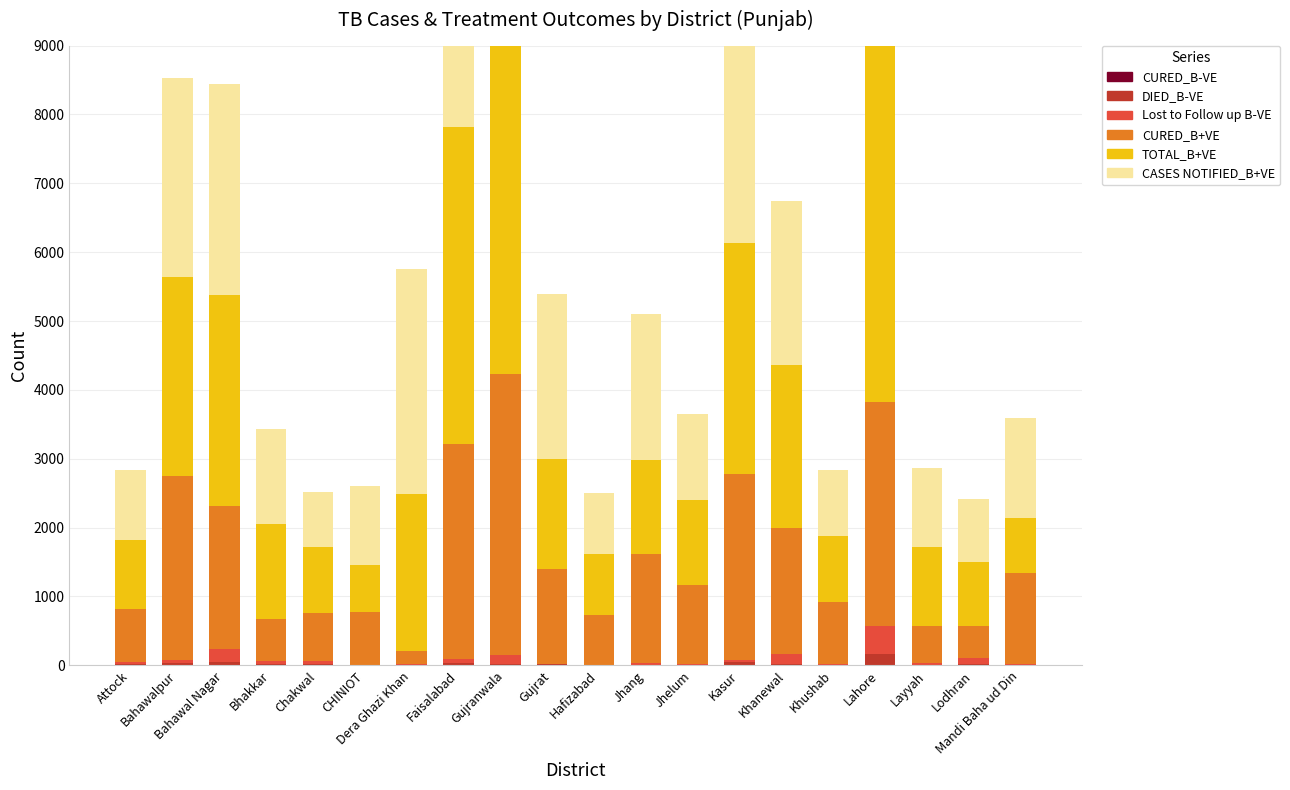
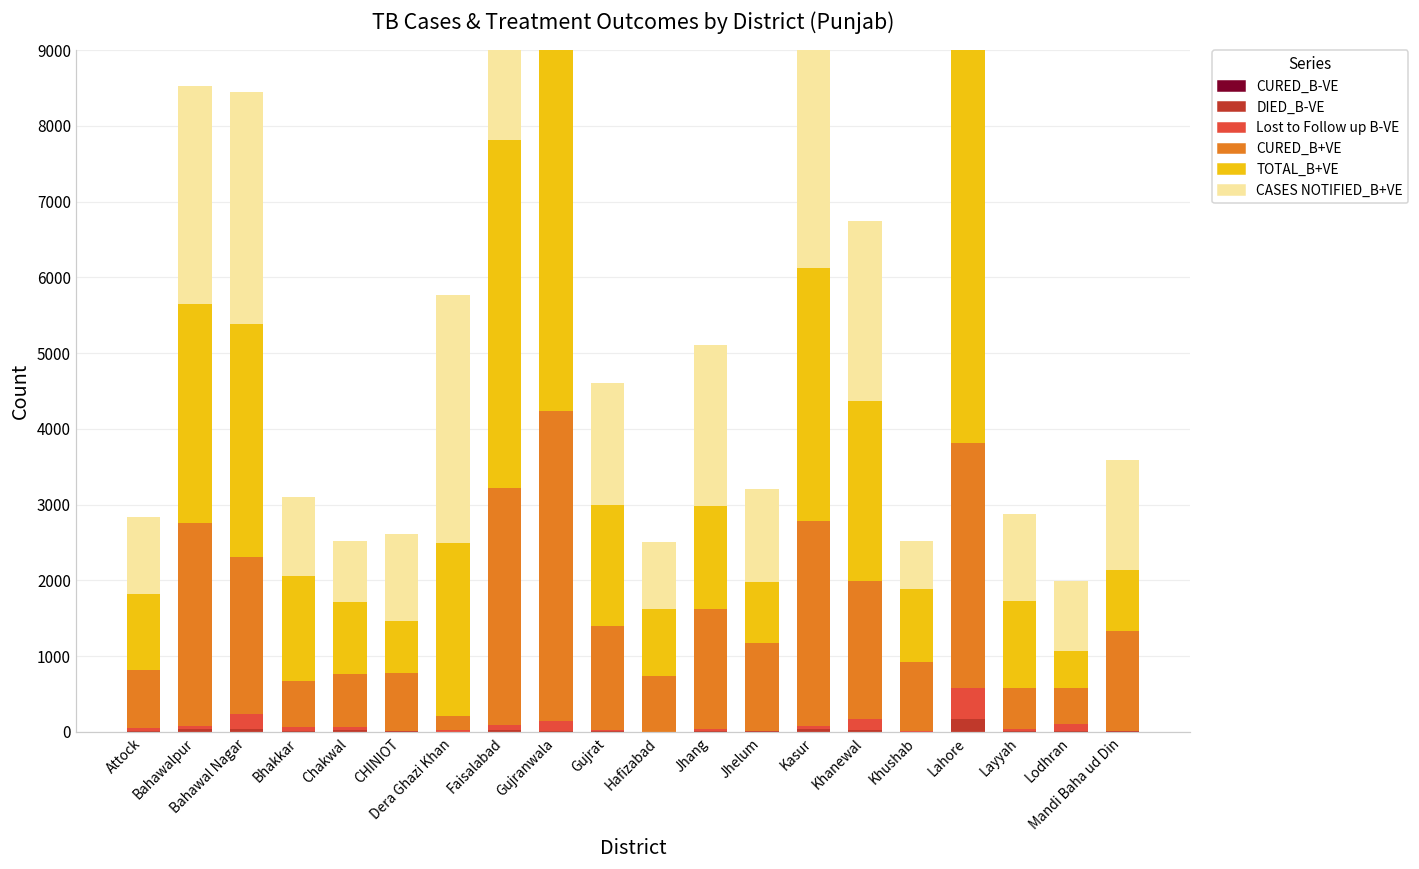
CASES NOTIFIED_B+VE, Bhakkar: 1400 -> 1000
CASES NOTIFIED_B+VE, Gujrat: 2400 -> 1600
TOTAL_B+VE, Jhelum: 1200 -> 800
CASES NOTIFIED_B+VE, Khushab: 1000 -> 600
TOTAL_B+VE, Lodhran: 900 -> 500
